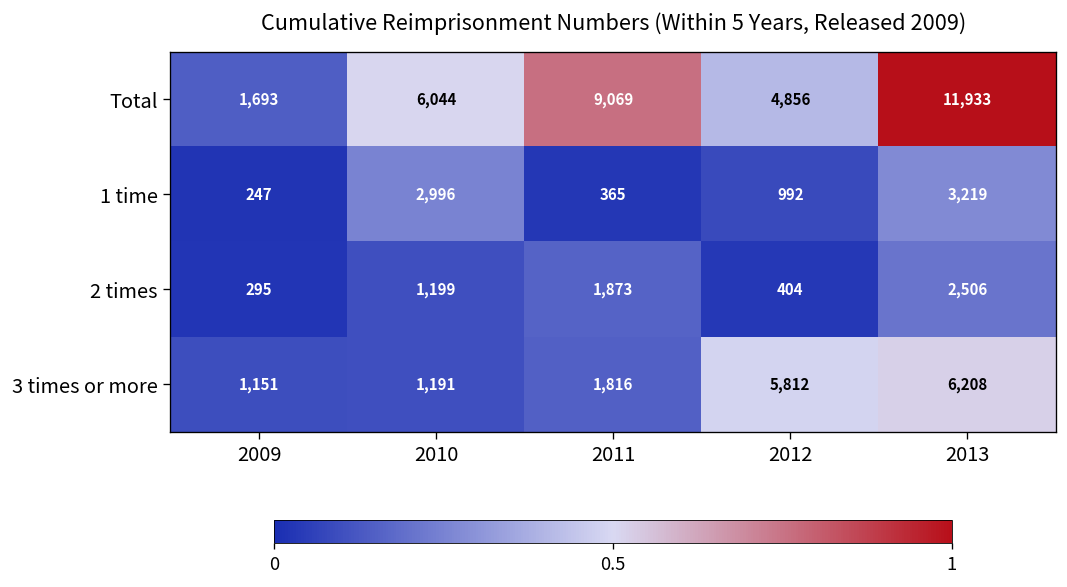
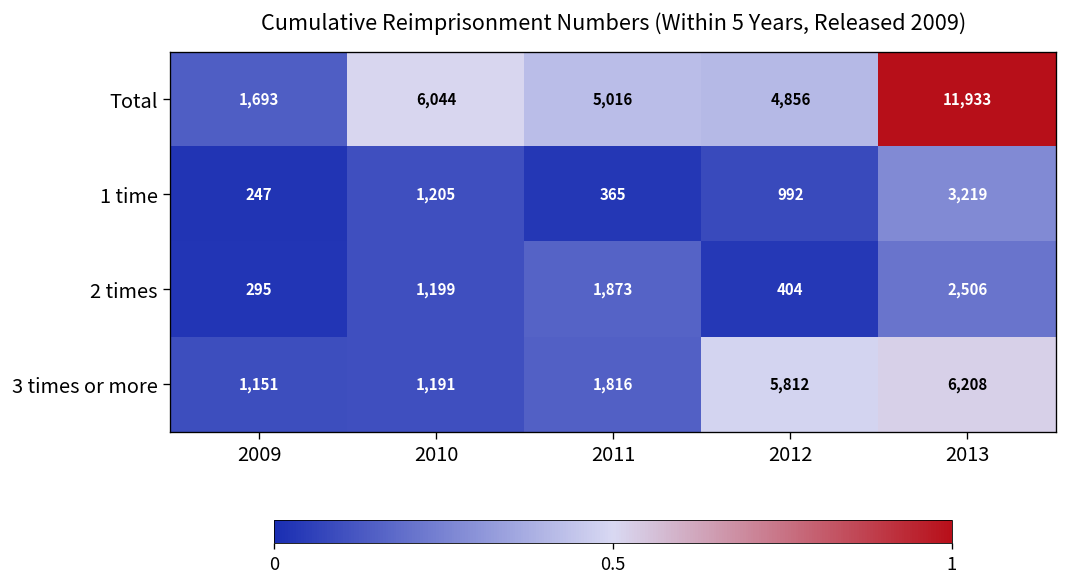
Total, 2011: 9,069 -> 5,016
1 time, 2010: 2,996 -> 1,205
